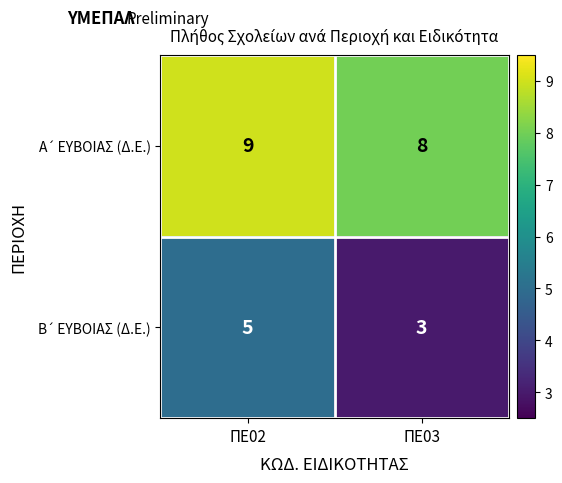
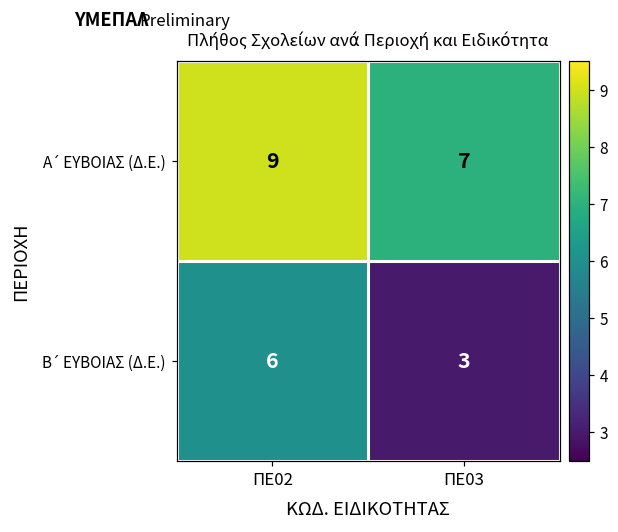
Α΄ ΕΥΒΟΙΑΣ (Δ.Ε.), ΠΕ03: 8 -> 7
Β΄ ΕΥΒΟΙΑΣ (Δ.Ε.), ΠΕ02: 5 -> 6
